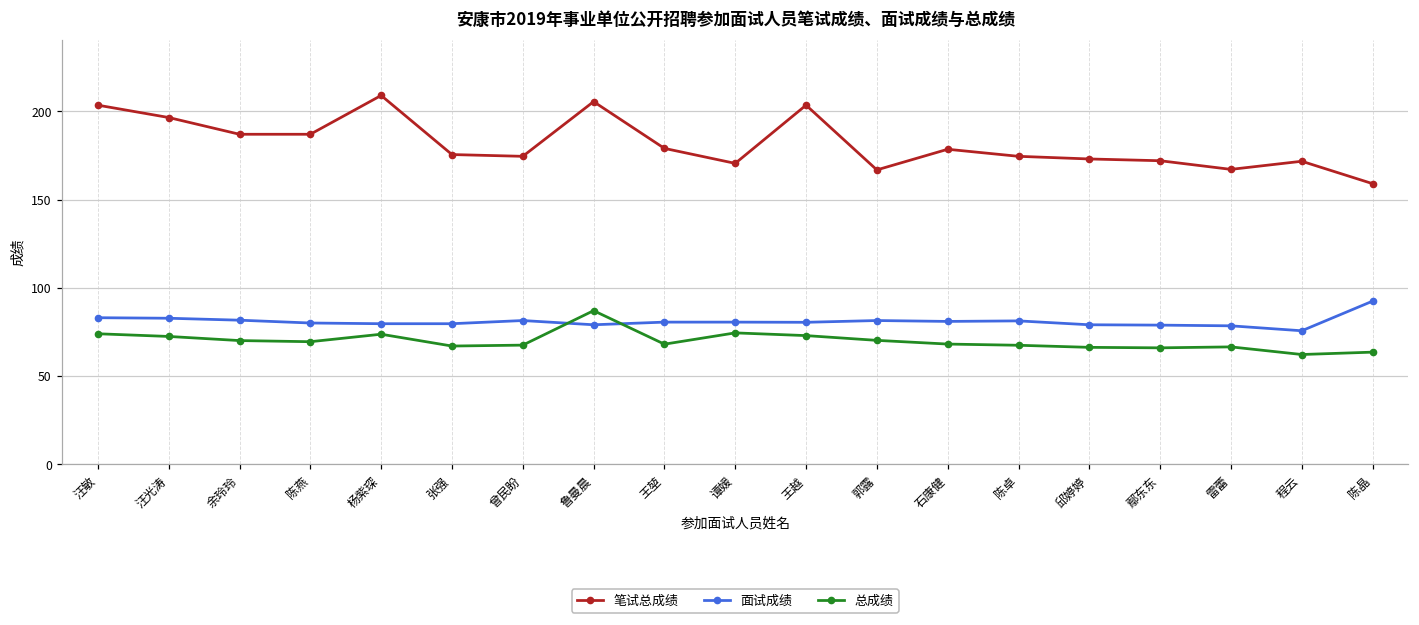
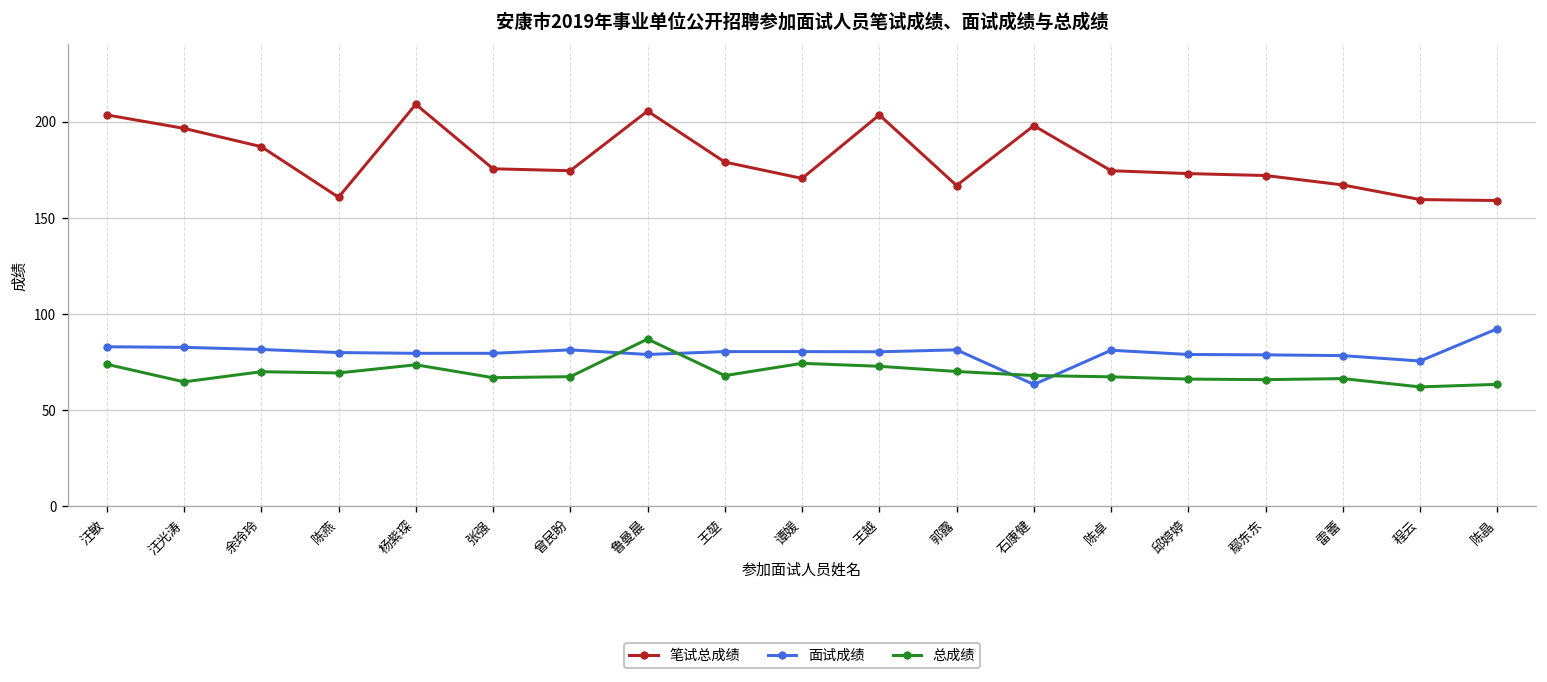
总成绩, 汪光涛: 72 -> 65
笔试总成绩, 陈燕: 187 -> 161
笔试总成绩, 石康健: 179 -> 198
面试成绩, 石康健: 81 -> 63
笔试总成绩, 程云: 172 -> 160
